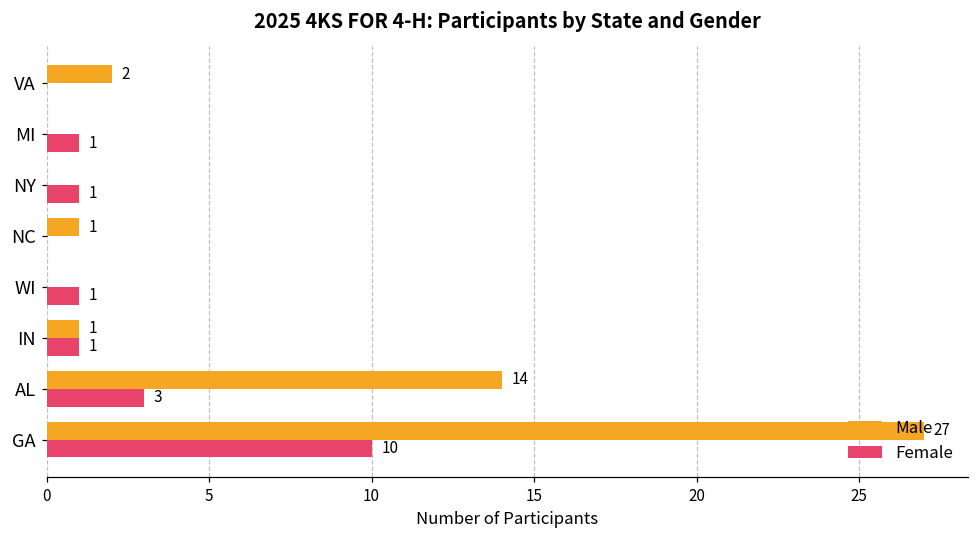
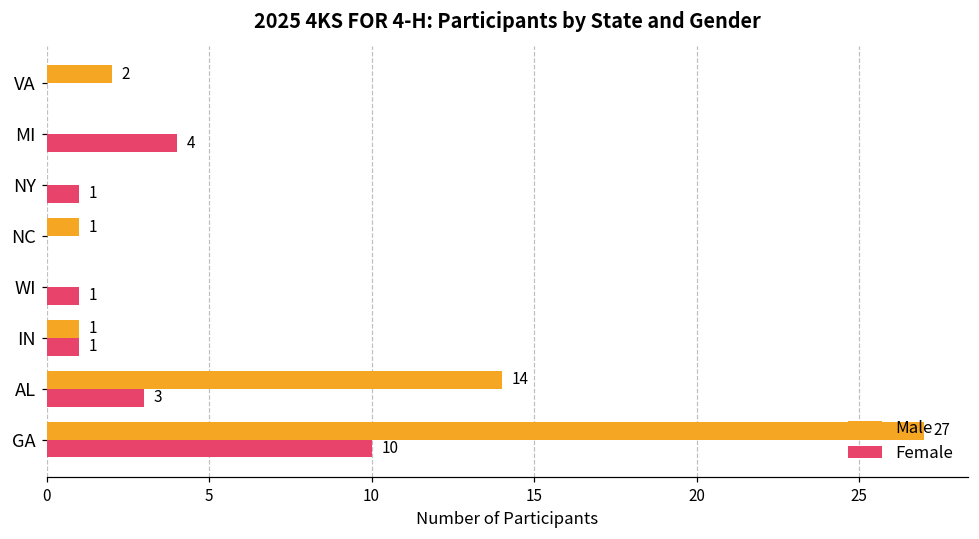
Female, MI: 1 -> 4
